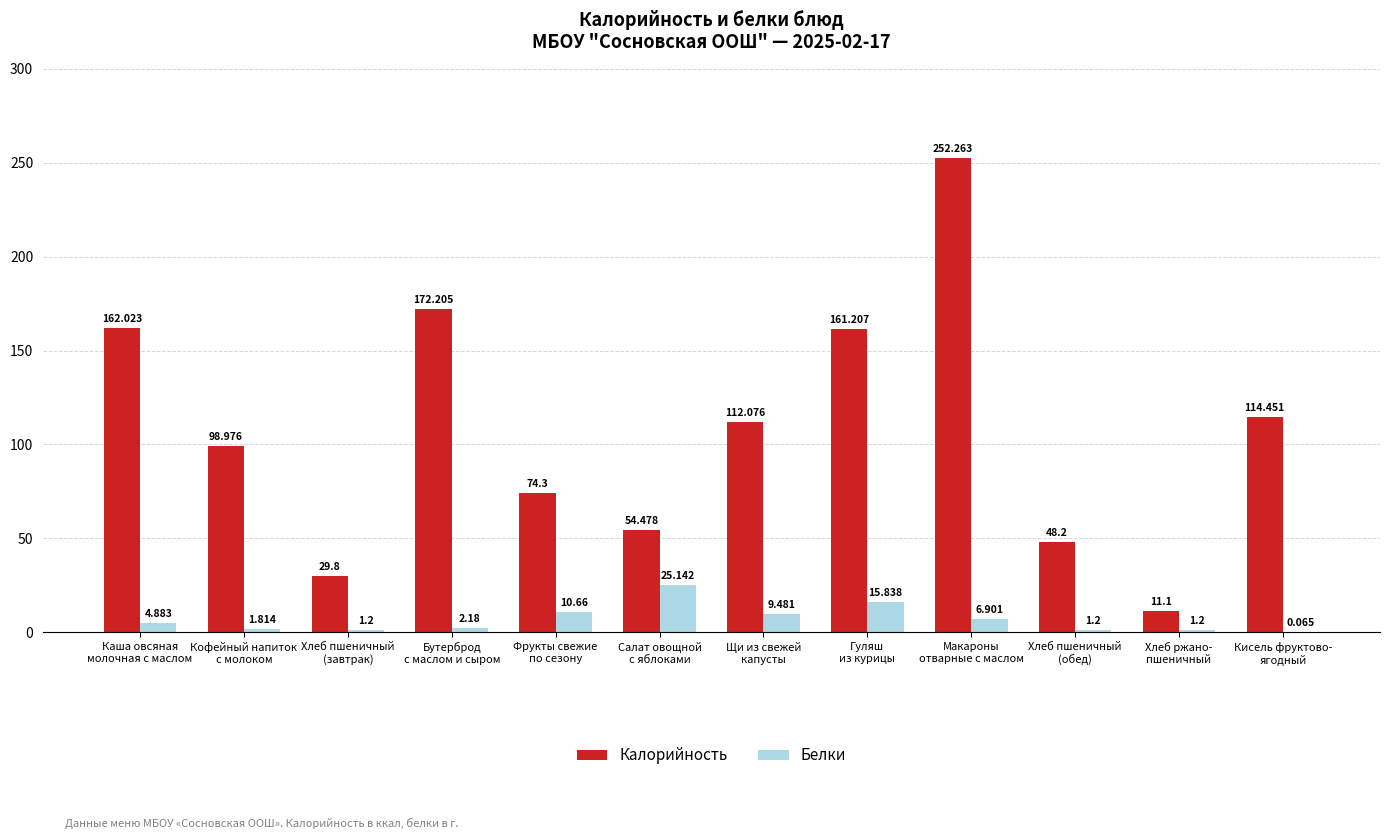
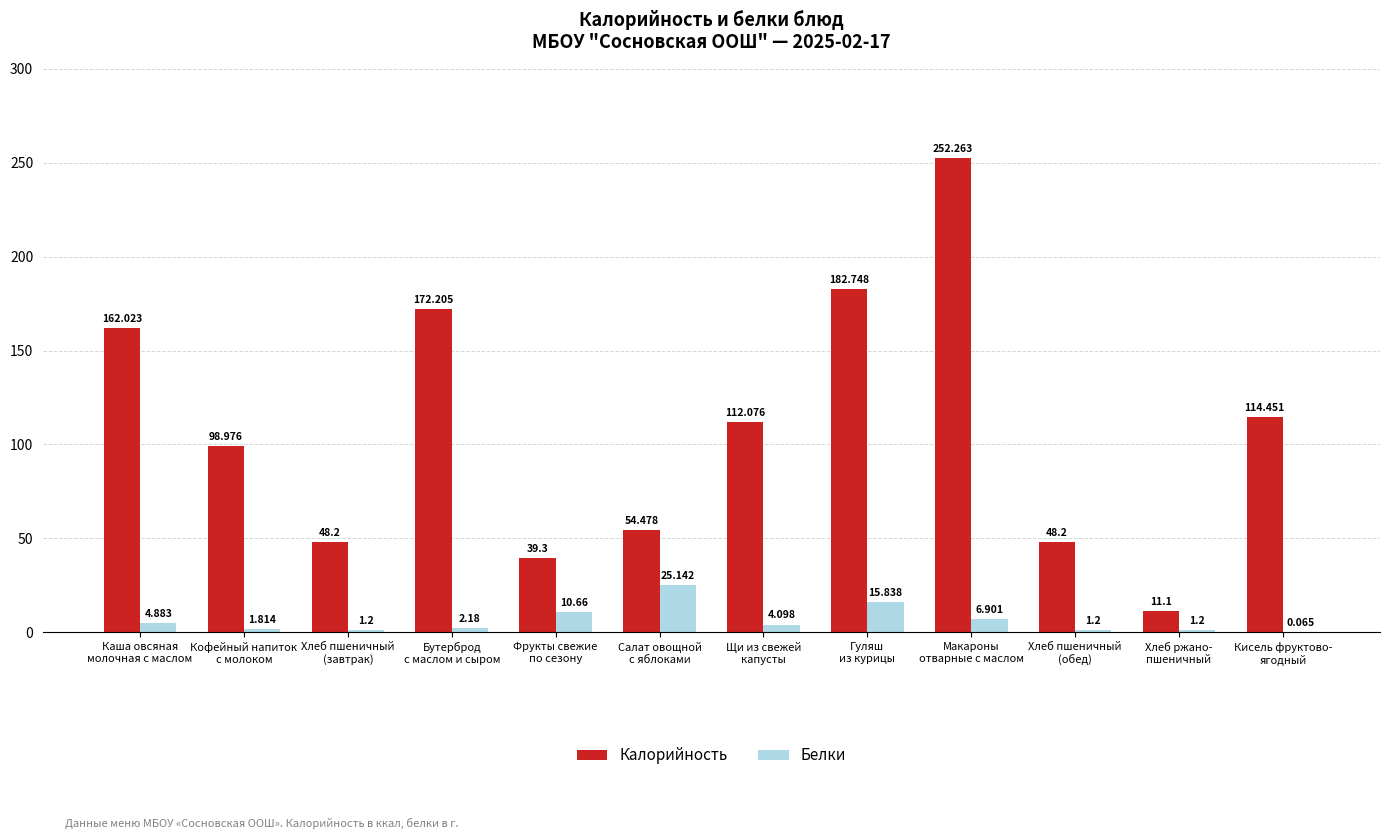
Калорийность, Хлеб пшеничный (завтрак): 29.8 -> 48.2
Калорийность, Фрукты свежие по сезону: 74.3 -> 39.3
Белки, Щи из свежей капусты: 9.481 -> 4.098
Калорийность, Гуляш из курицы: 161.207 -> 182.748
